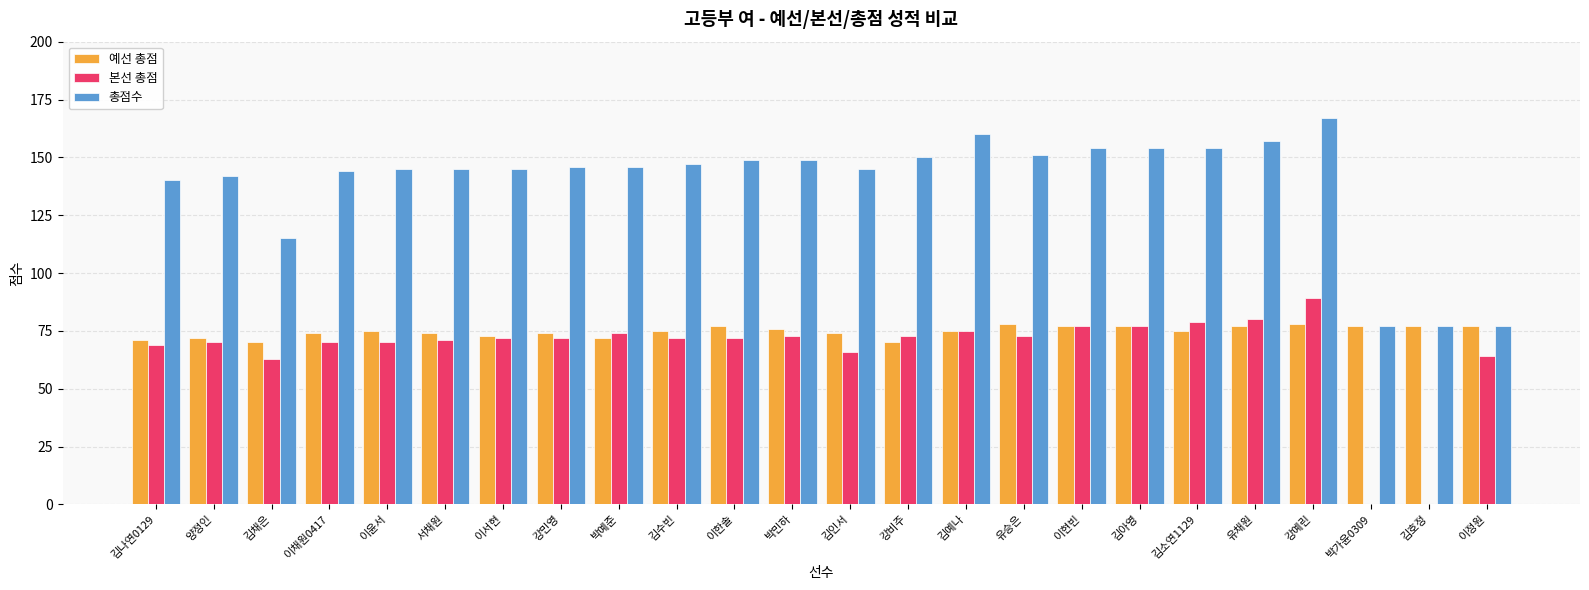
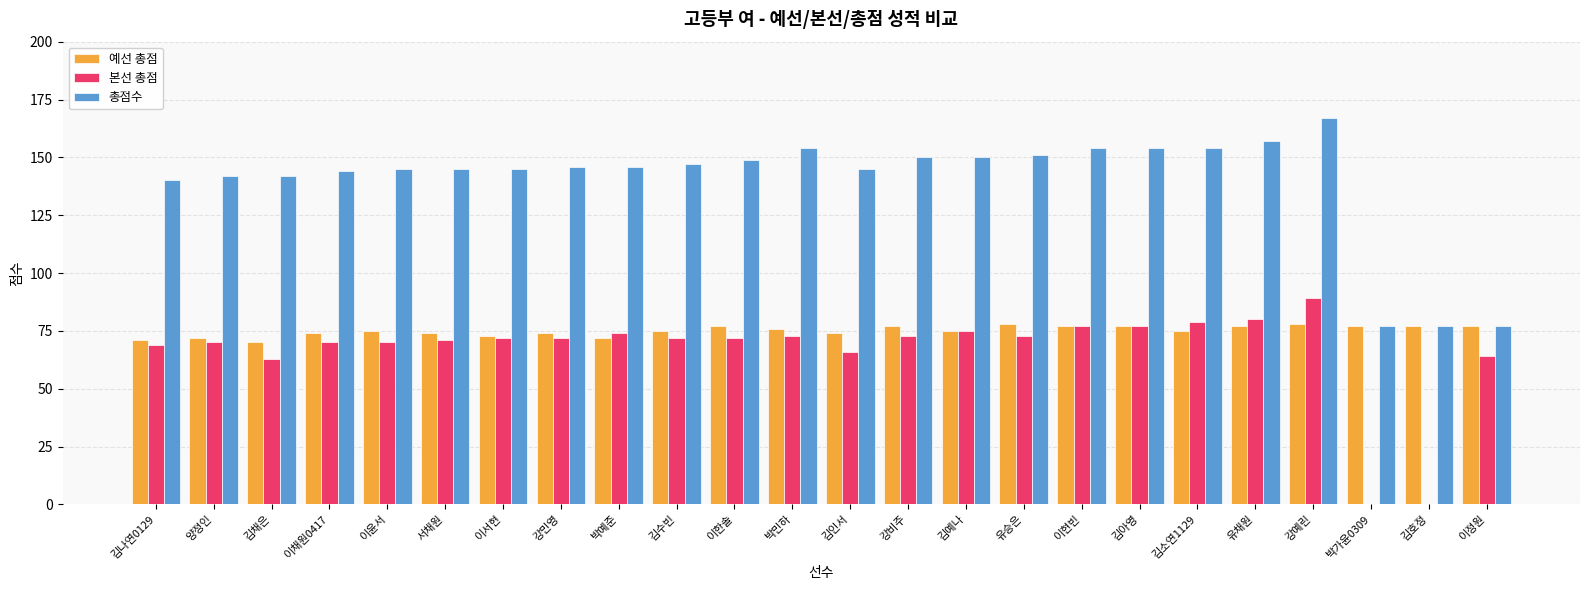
총점수, 김채은: 115 -> 142
총점수, 박민하: 149 -> 154
예선 총점, 강비주: 70 -> 77
총점수, 김예나: 160 -> 150
